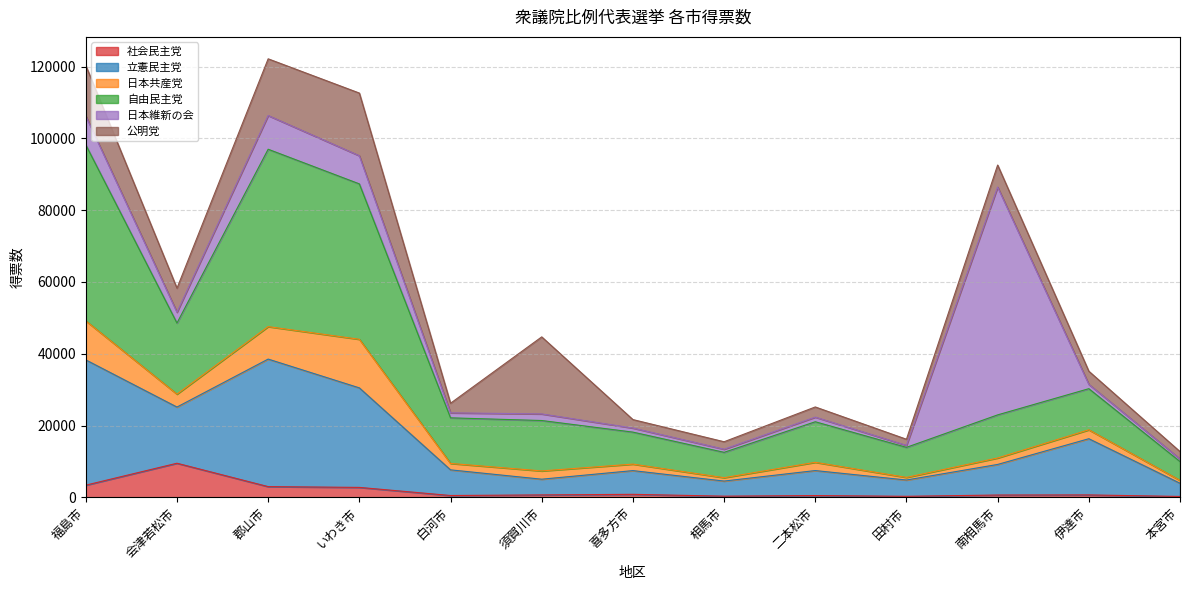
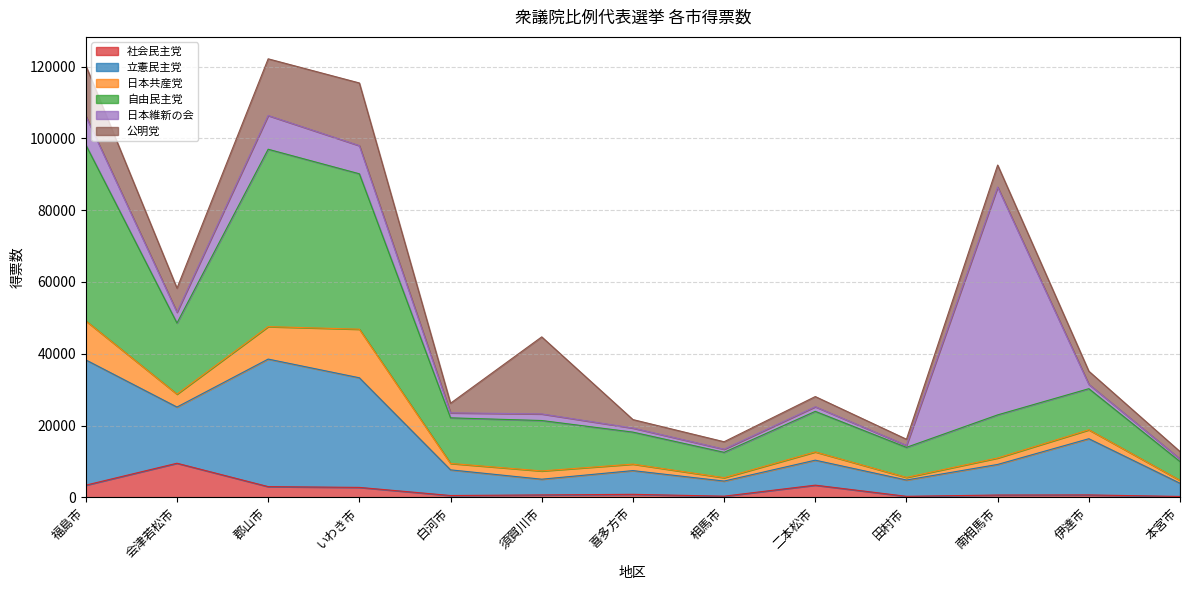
立憲民主党, いわき市: 28000 -> 31000
社会民主党, 二本松市: 0 -> 3000
